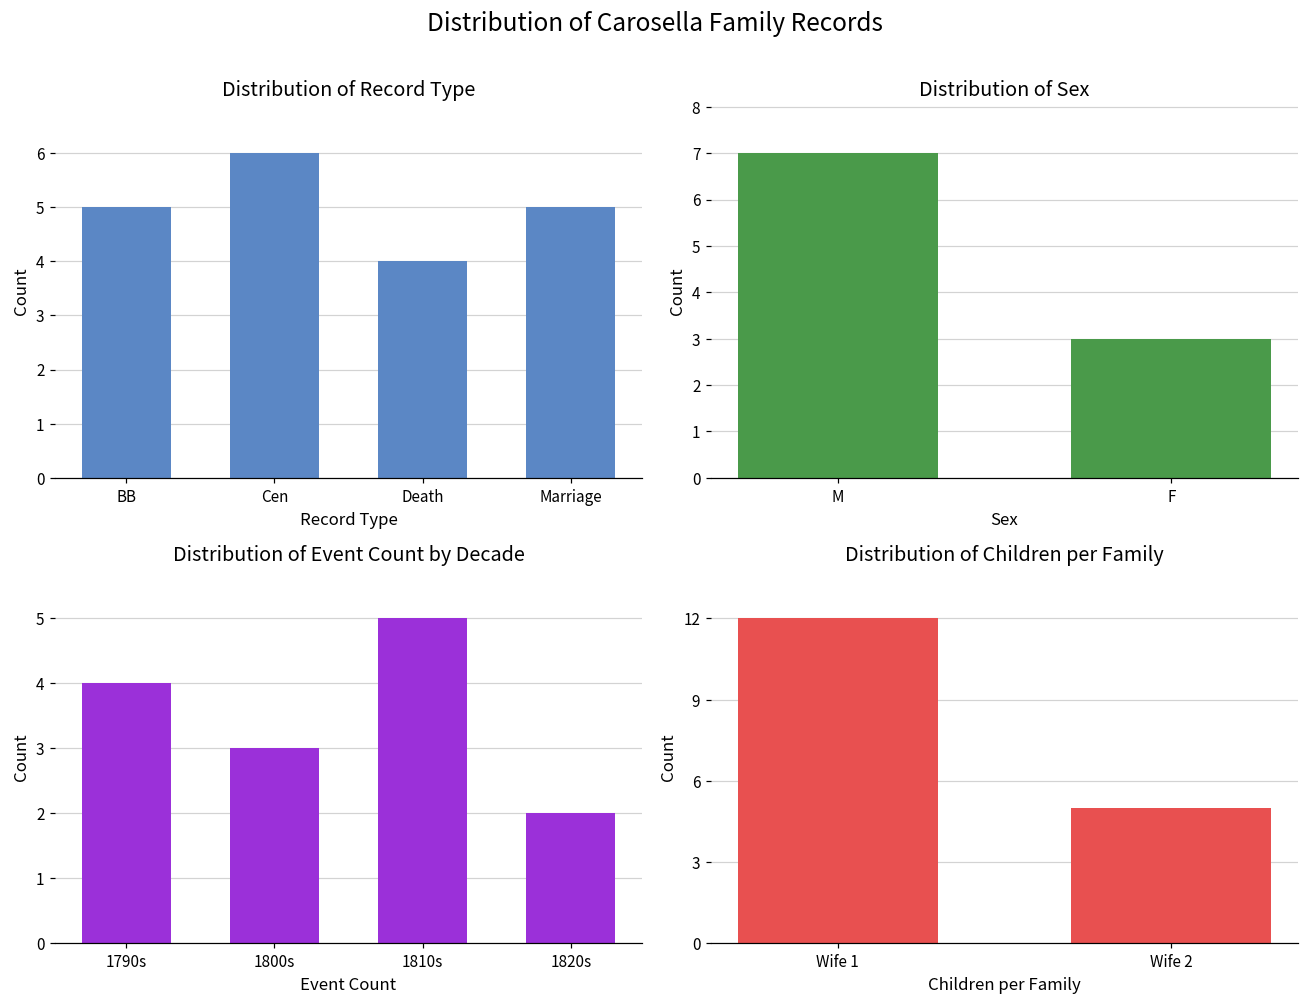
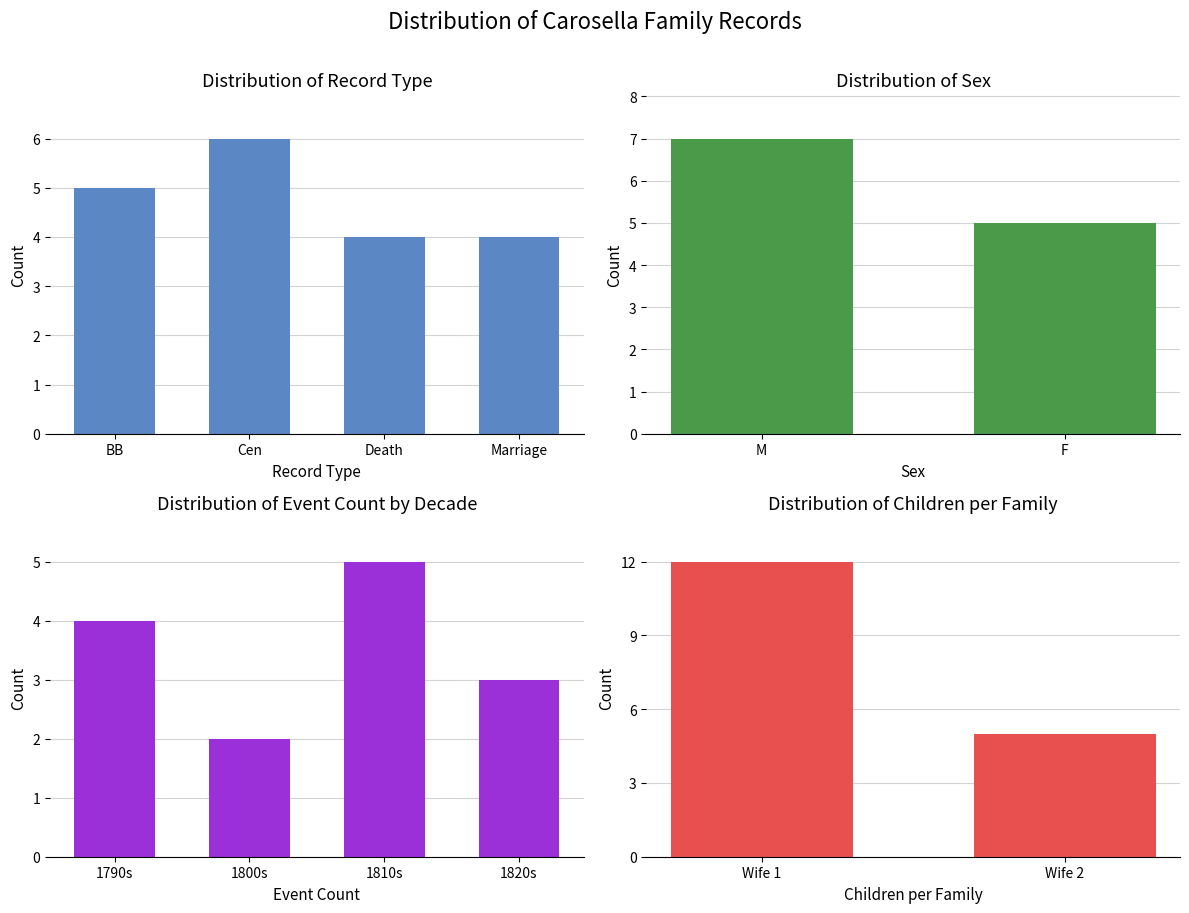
Distribution of Record Type, Marriage: 5 -> 4
Distribution of Sex, F: 3 -> 5
Distribution of Event Count by Decade, 1800s: 3 -> 2
Distribution of Event Count by Decade, 1820s: 2 -> 3
